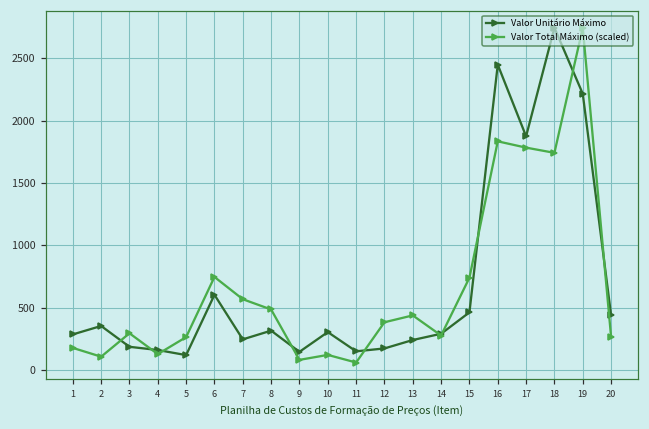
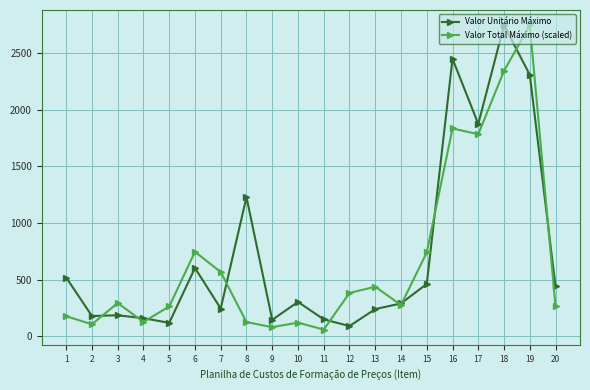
Valor Unitário Máximo, 1: 280 -> 520
Valor Unitário Máximo, 2: 350 -> 180
Valor Unitário Máximo, 8: 320 -> 1230
Valor Total Máximo (scaled), 8: 480 -> 120
Valor Unitário Máximo, 12: 170 -> 90
Valor Total Máximo (scaled), 18: 1740 -> 2340
Valor Unitário Máximo, 19: 2220 -> 2310
